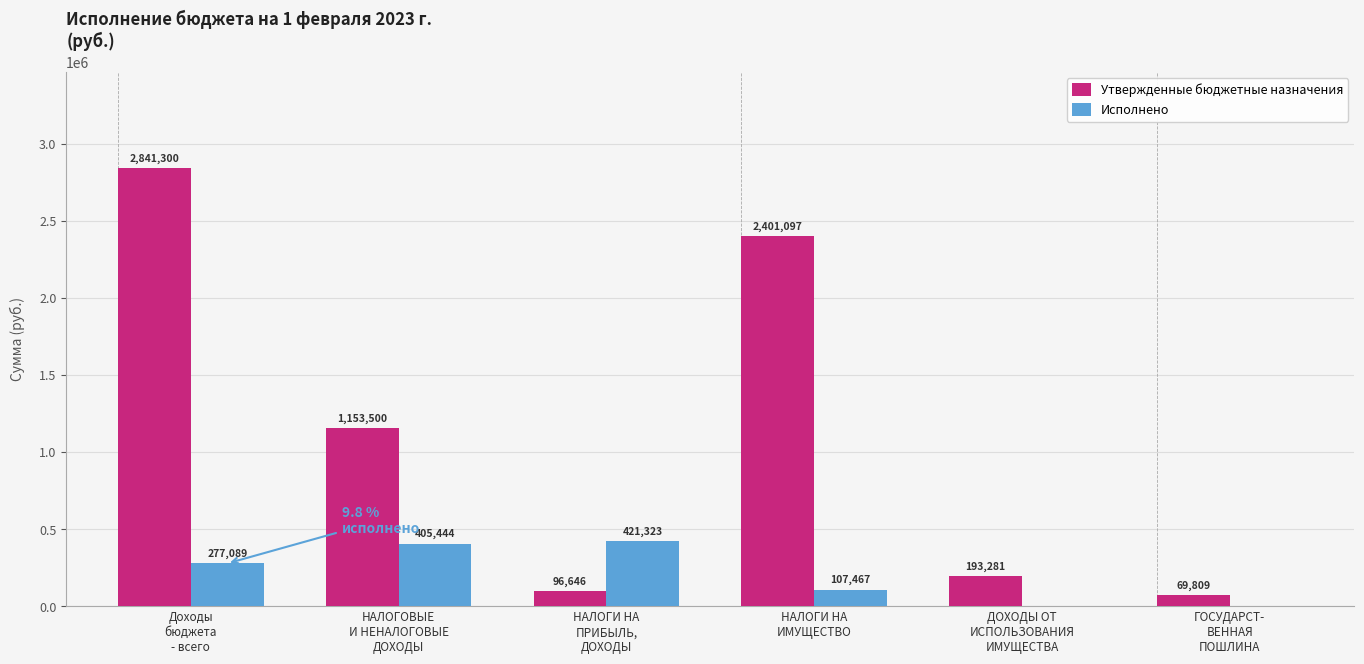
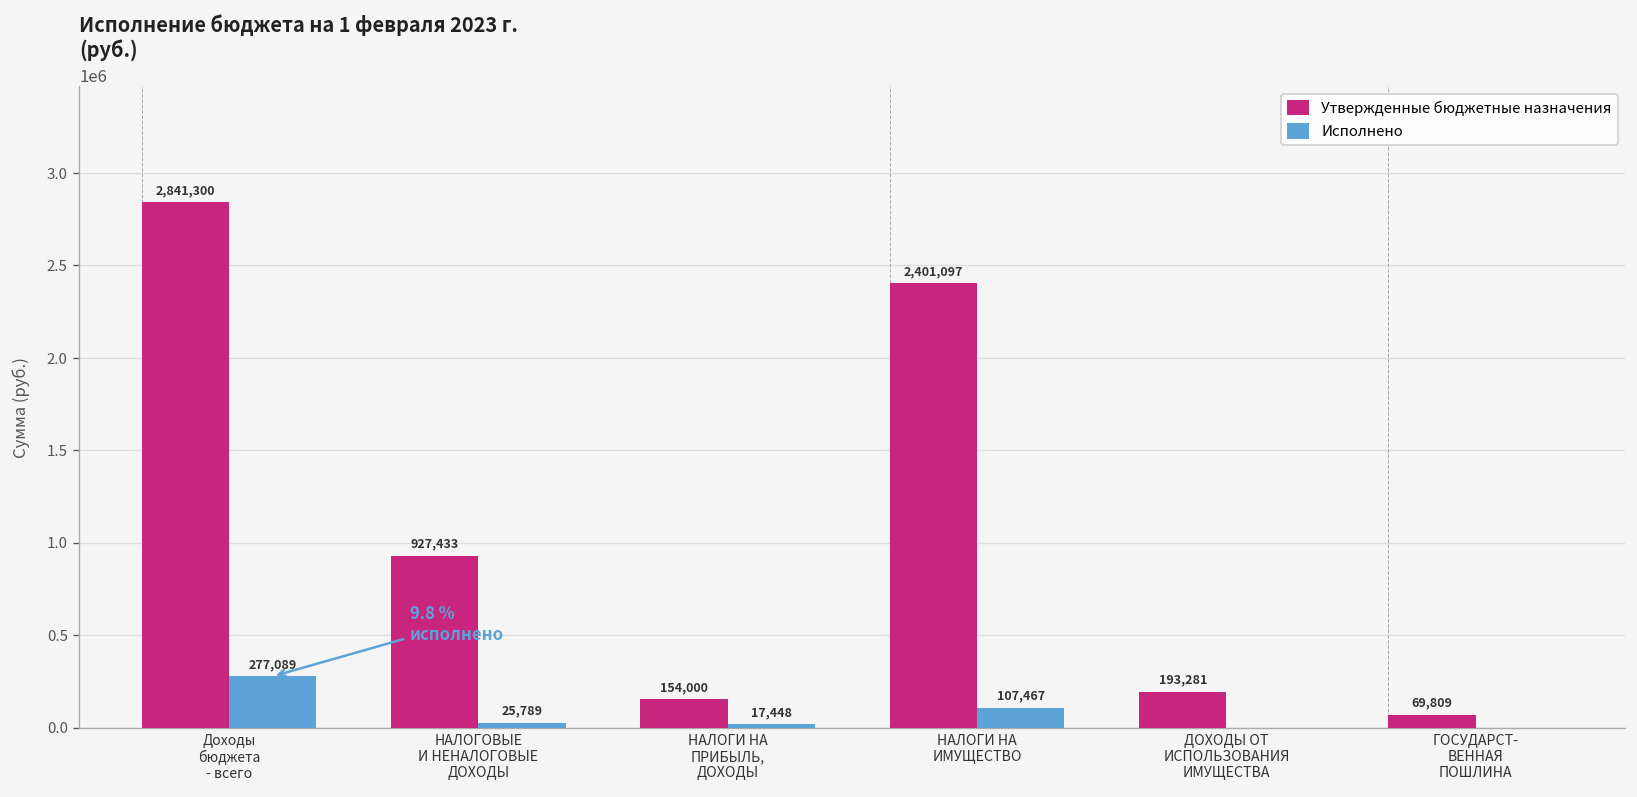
Утвержденные бюджетные назначения, НАЛОГОВЫЕ И НЕНАЛОГОВЫЕ ДОХОДЫ: 1,153,500 -> 927,433
Исполнено, НАЛОГОВЫЕ И НЕНАЛОГОВЫЕ ДОХОДЫ: 405,444 -> 25,789
Утвержденные бюджетные назначения, НАЛОГИ НА ПРИБЫЛЬ, ДОХОДЫ: 96,646 -> 154,000
Исполнено, НАЛОГИ НА ПРИБЫЛЬ, ДОХОДЫ: 421,323 -> 17,448
